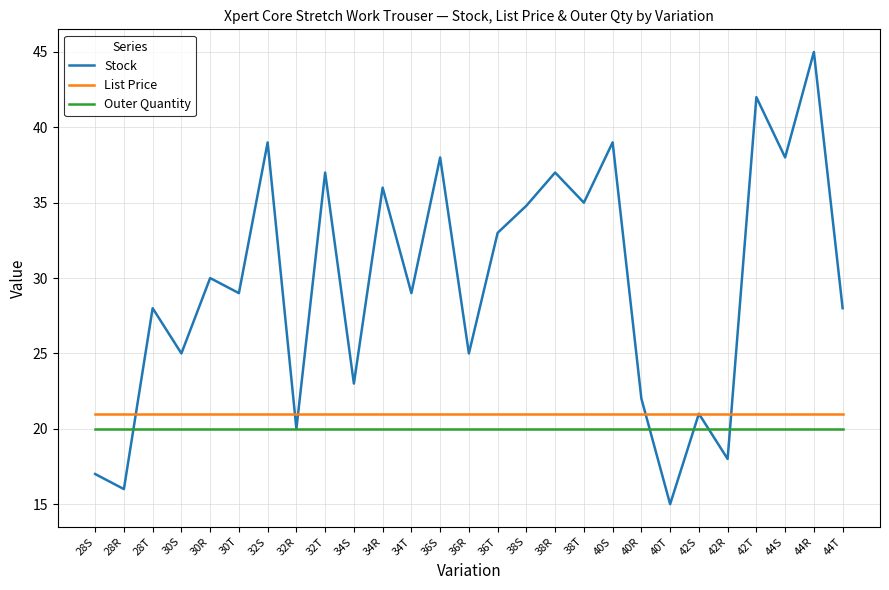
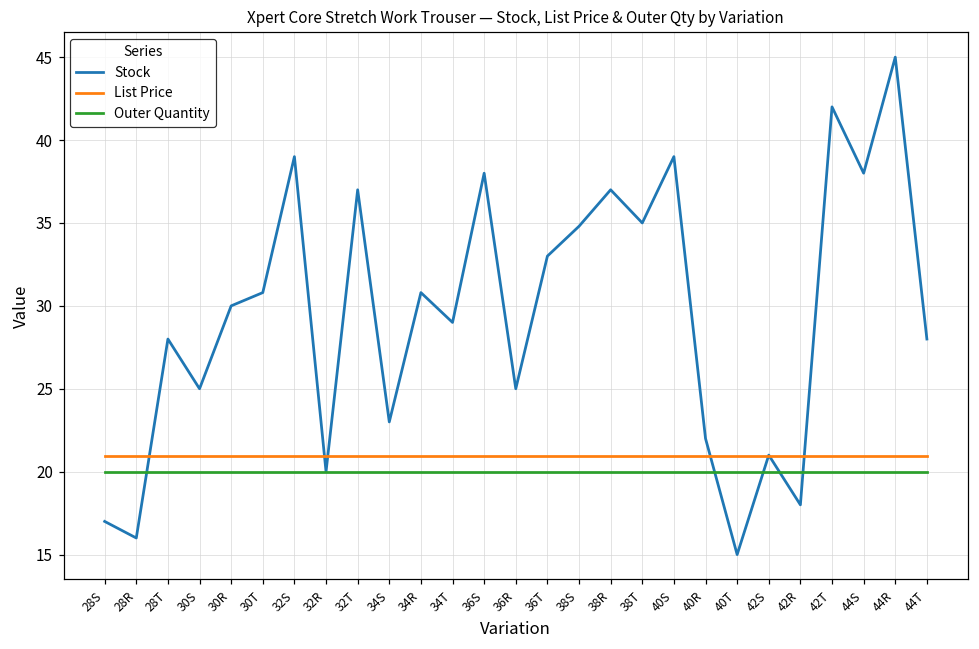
Stock, 30T: 29.0 -> 30.8
Stock, 34R: 36.0 -> 30.8
